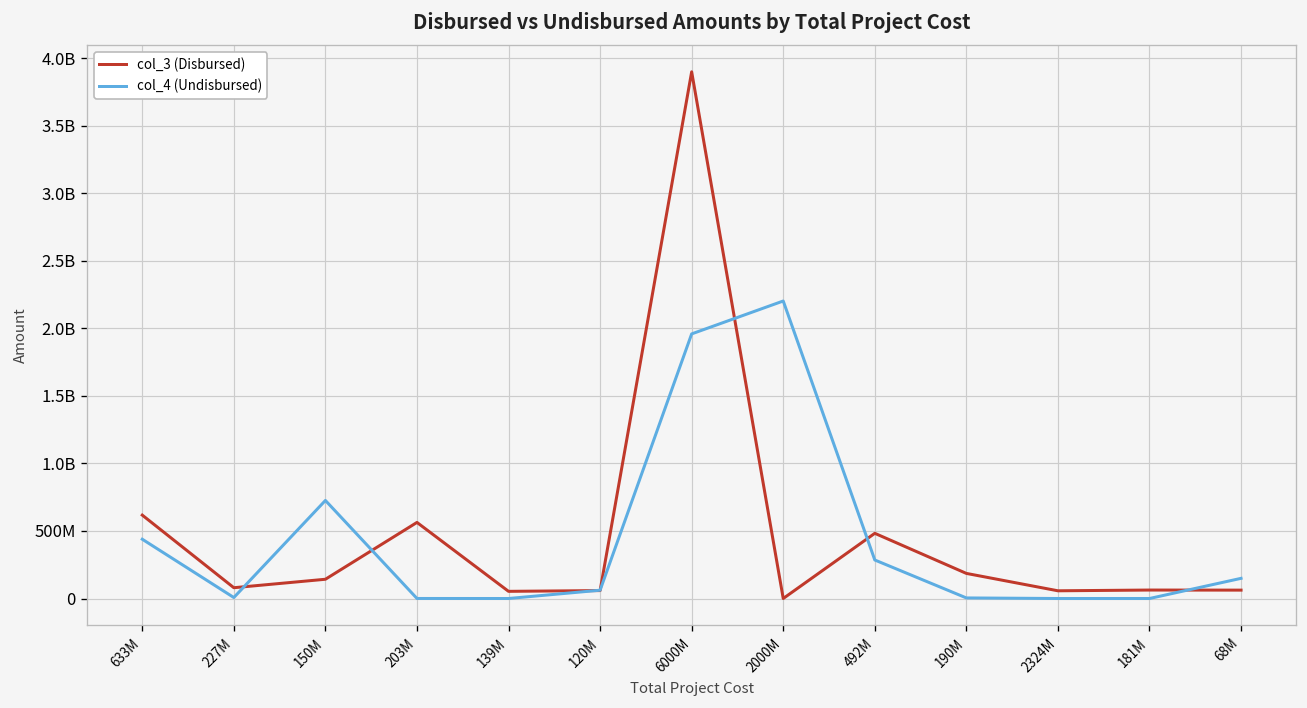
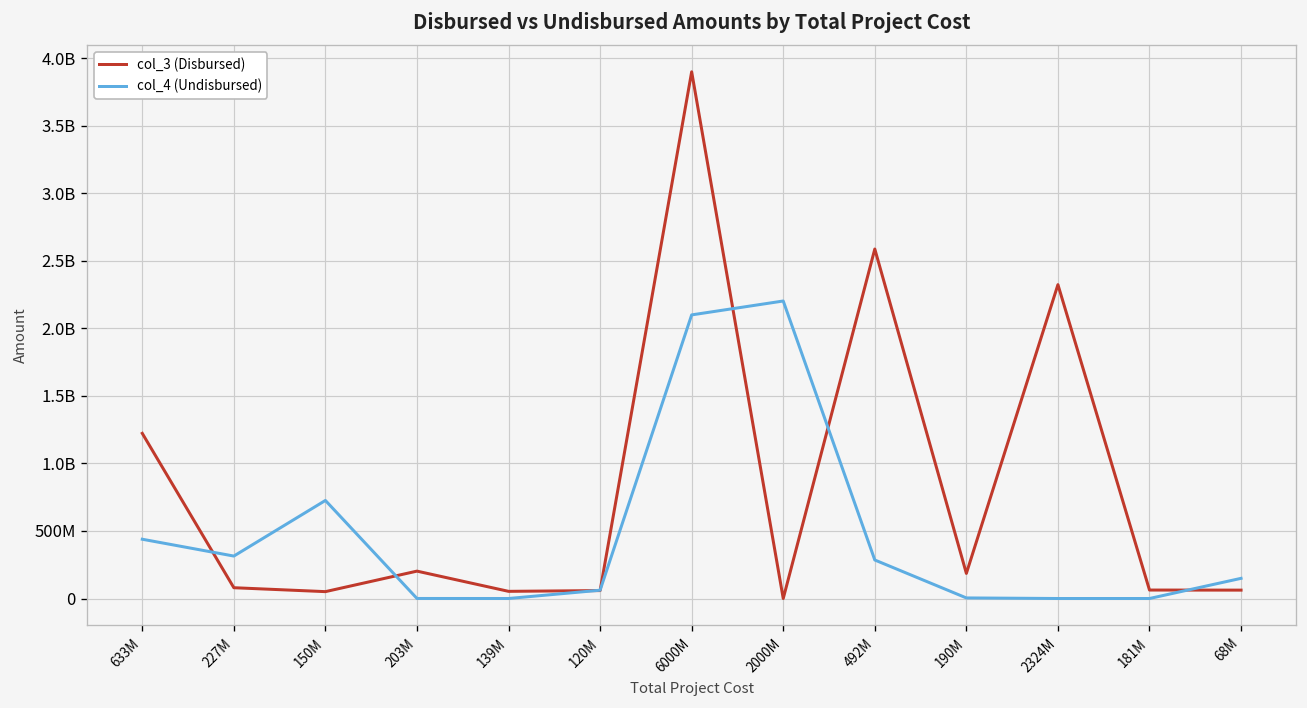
col_3 (Disbursed), 633M: 620000000 -> 1220000000
col_4 (Undisbursed), 227M: 10000000 -> 310000000
col_3 (Disbursed), 150M: 140000000 -> 50000000
col_3 (Disbursed), 203M: 560000000 -> 200000000
col_4 (Undisbursed), 6000M: 1960000000 -> 2100000000
col_3 (Disbursed), 492M: 480000000 -> 2590000000
col_3 (Disbursed), 2324M: 60000000 -> 2320000000
